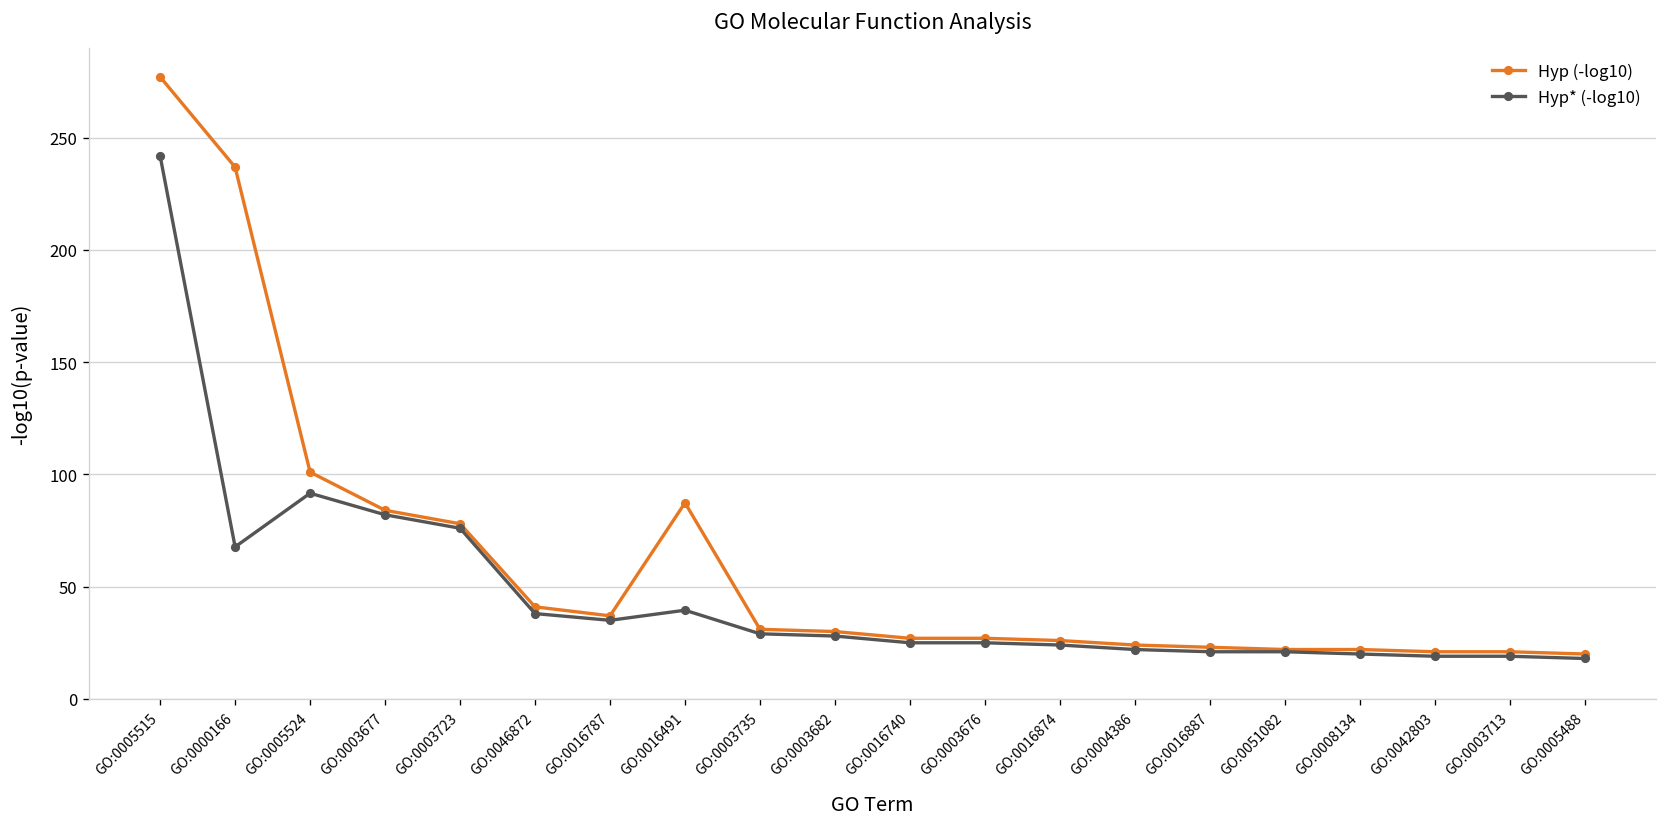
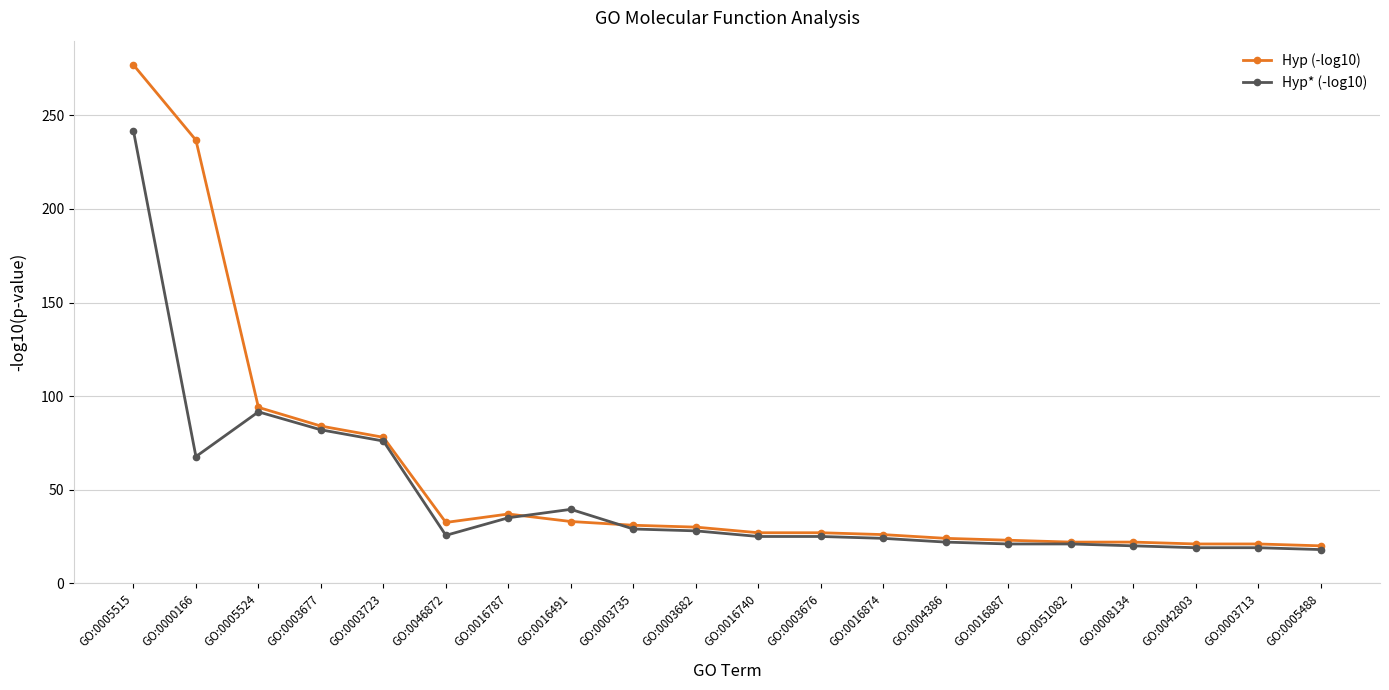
Hyp (-log10), GO:0005524: 101 -> 94
Hyp (-log10), GO:0046872: 41 -> 33
Hyp* (-log10), GO:0046872: 38 -> 26
Hyp (-log10), GO:0016491: 87 -> 33
